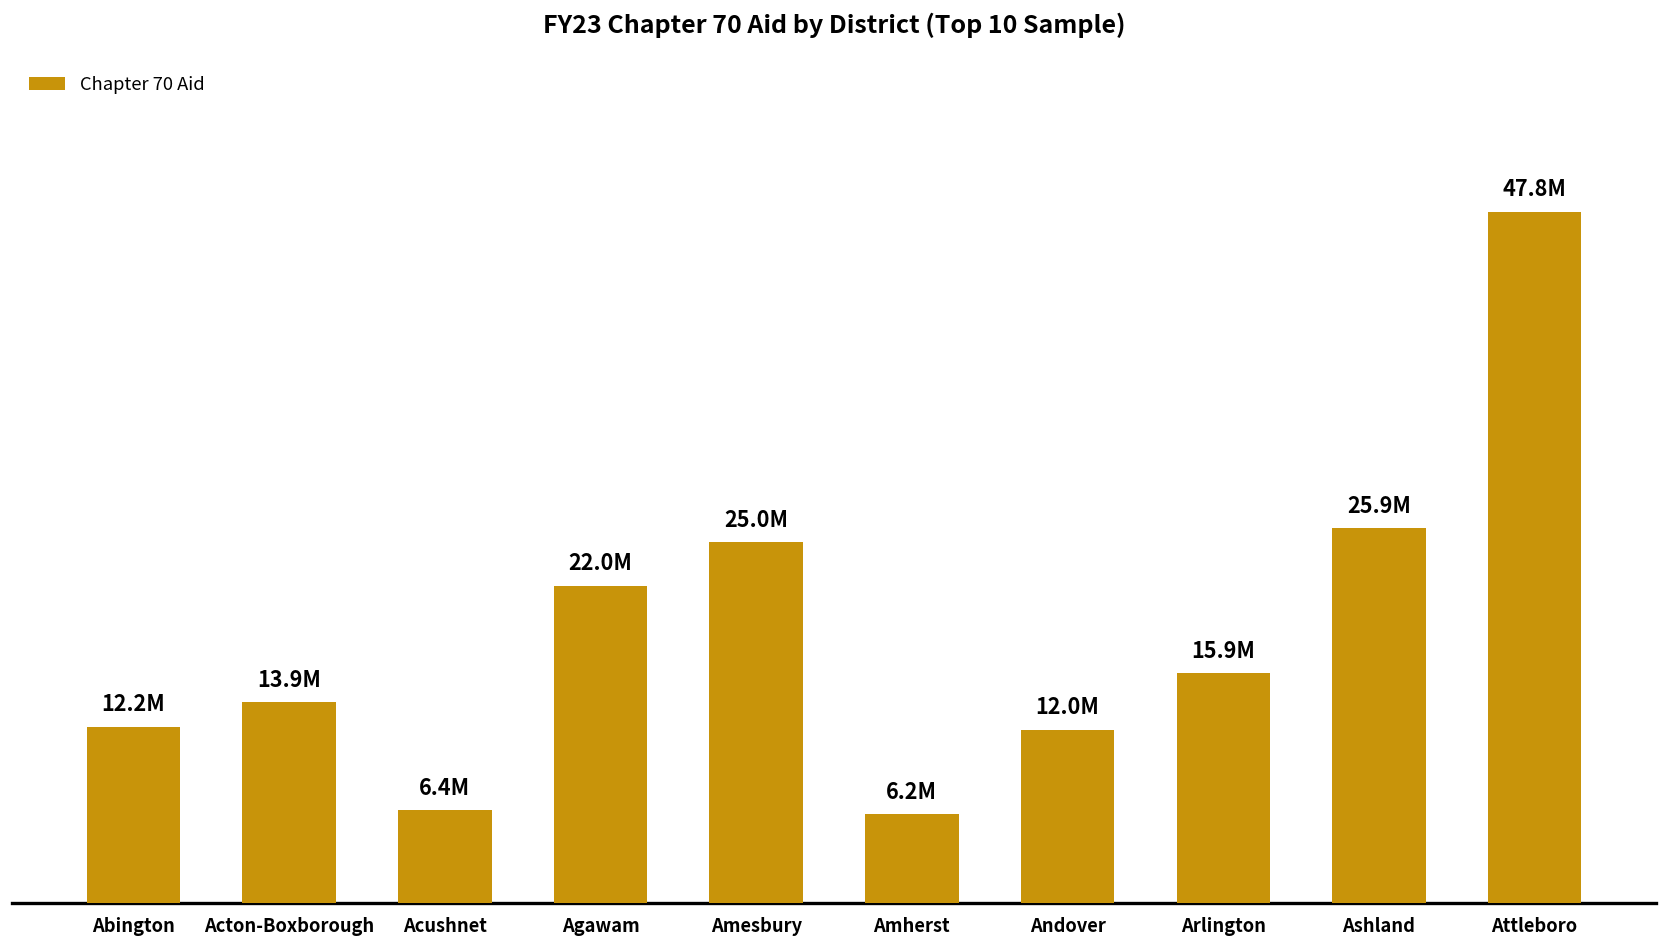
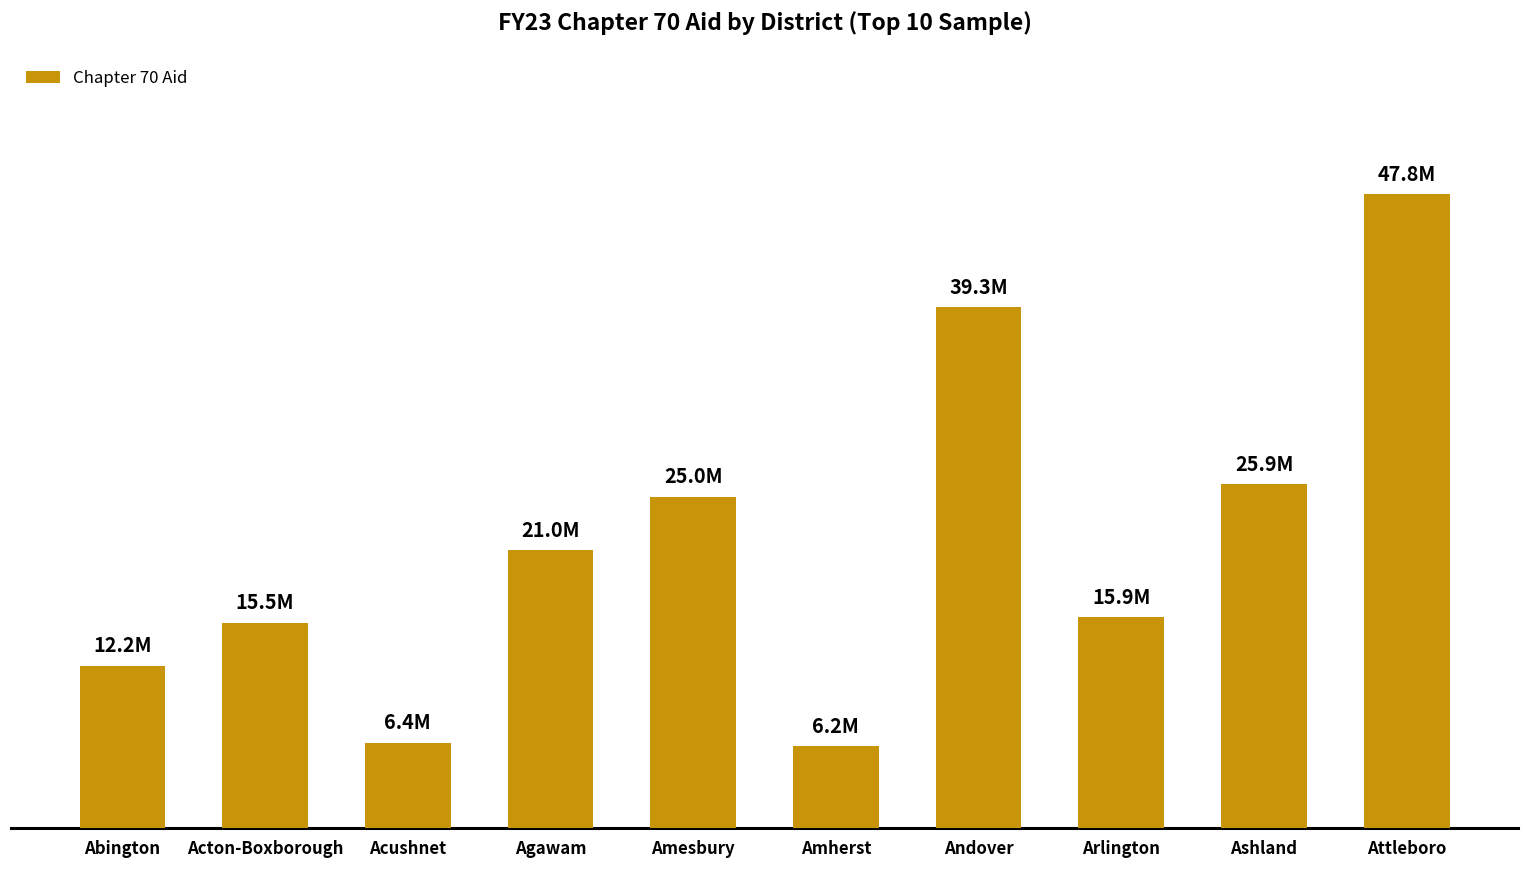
Acton-Boxborough: 13.9M -> 15.5M
Agawam: 22.0M -> 21.0M
Andover: 12.0M -> 39.3M
